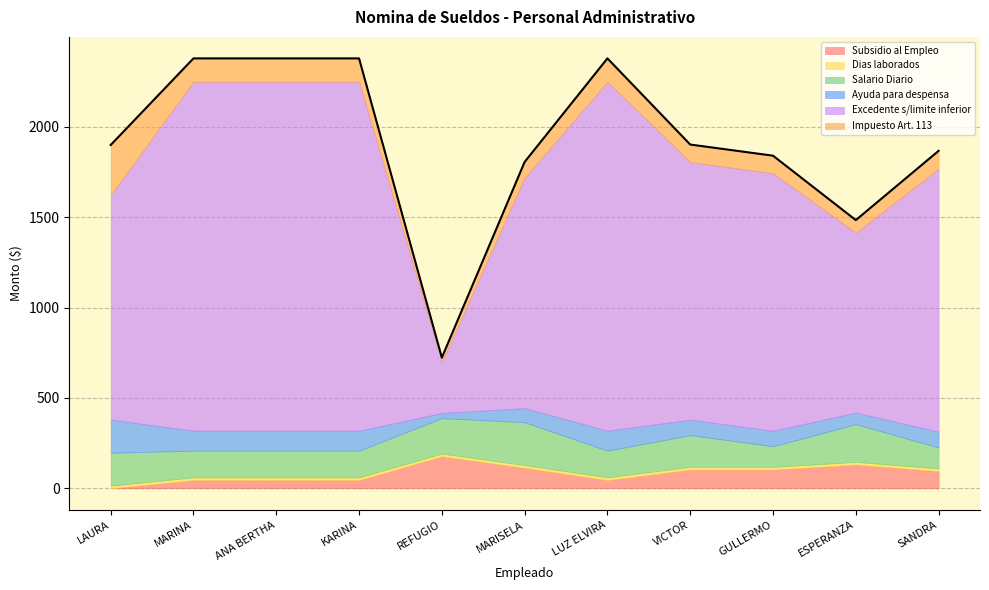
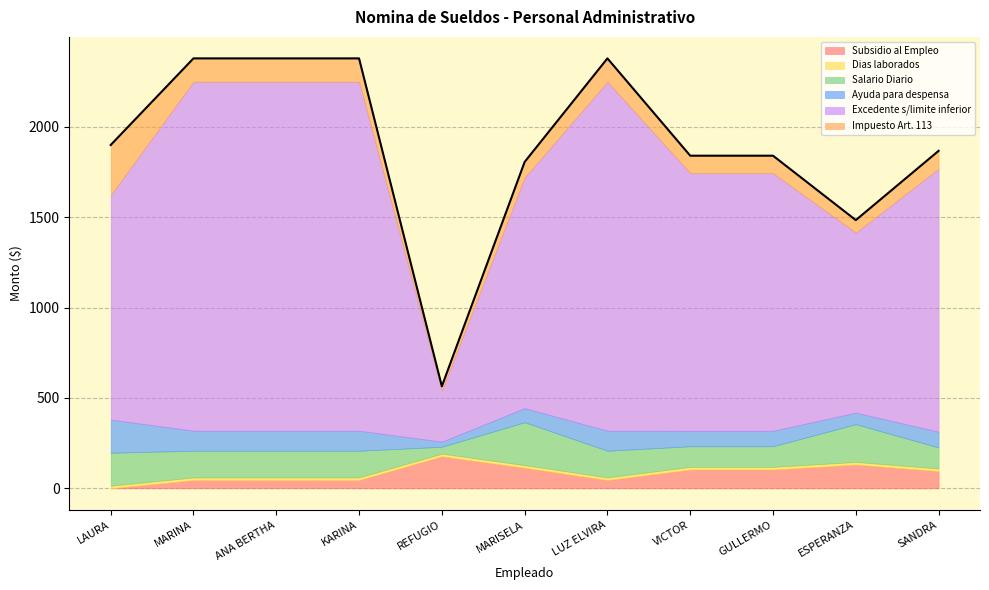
Salario Diario, REFUGIO: 200 -> 40
Salario Diario, VICTOR: 180 -> 110
